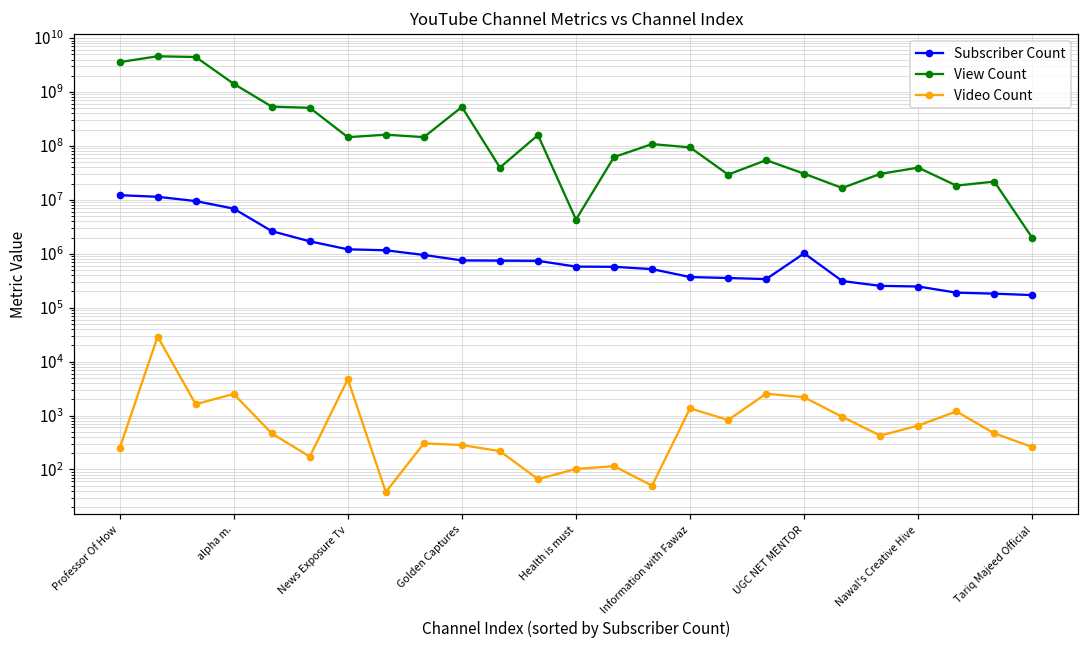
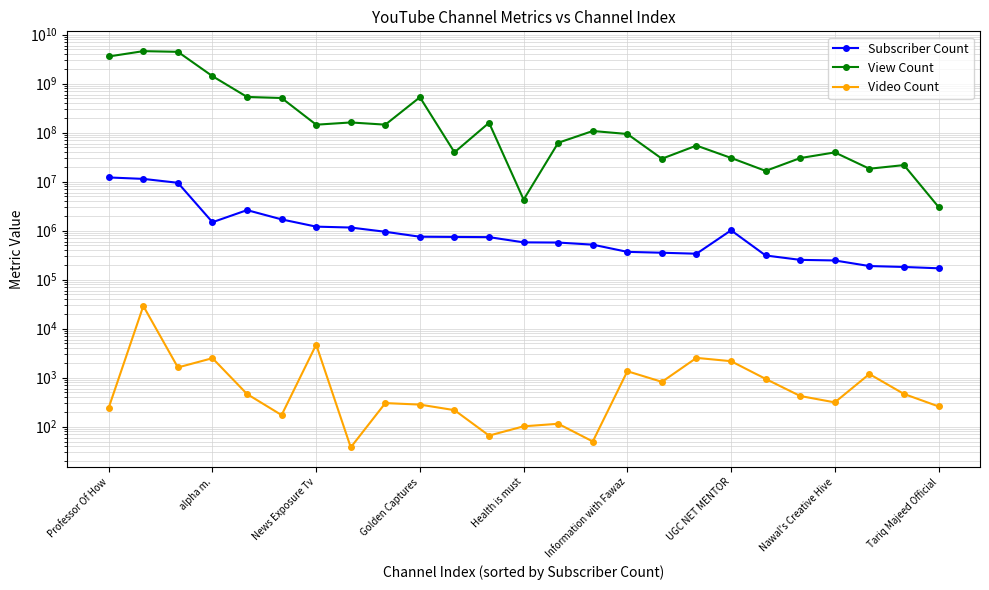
Subscriber Count, alpha m.: 7000000 -> 1500000
Video Count, Nawal's Creative Hive: 700 -> 300
View Count, Tariq Majeed Official: 2000000 -> 3000000
